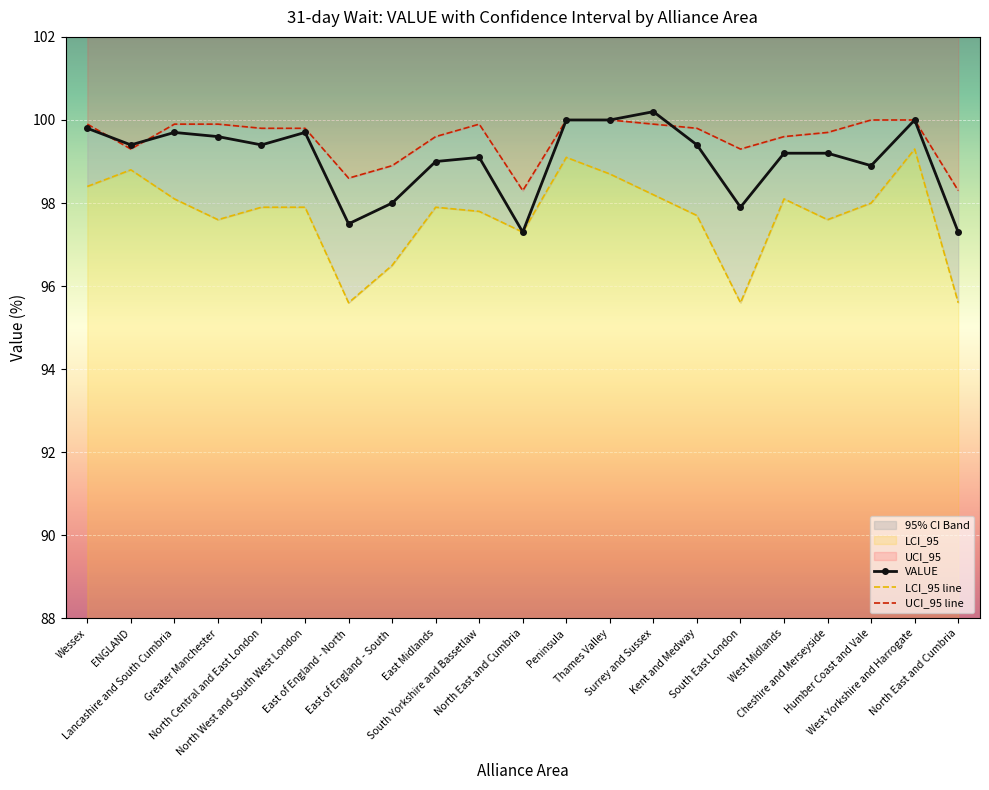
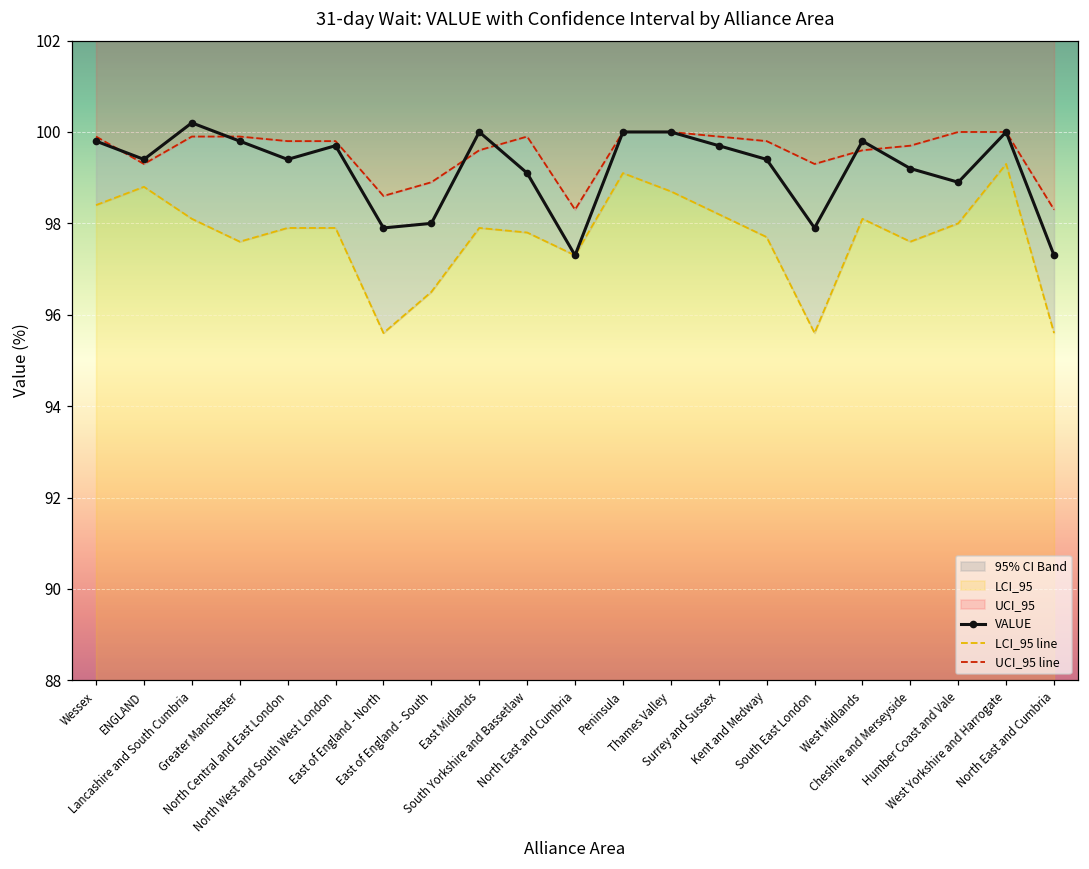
VALUE, Lancashire and South Cumbria: 99.7 -> 100.2
VALUE, Greater Manchester: 99.6 -> 99.8
VALUE, East of England - North: 97.5 -> 97.9
VALUE, East Midlands: 99 -> 100
VALUE, Surrey and Sussex: 100.2 -> 99.7
VALUE, West Midlands: 99.2 -> 99.8
